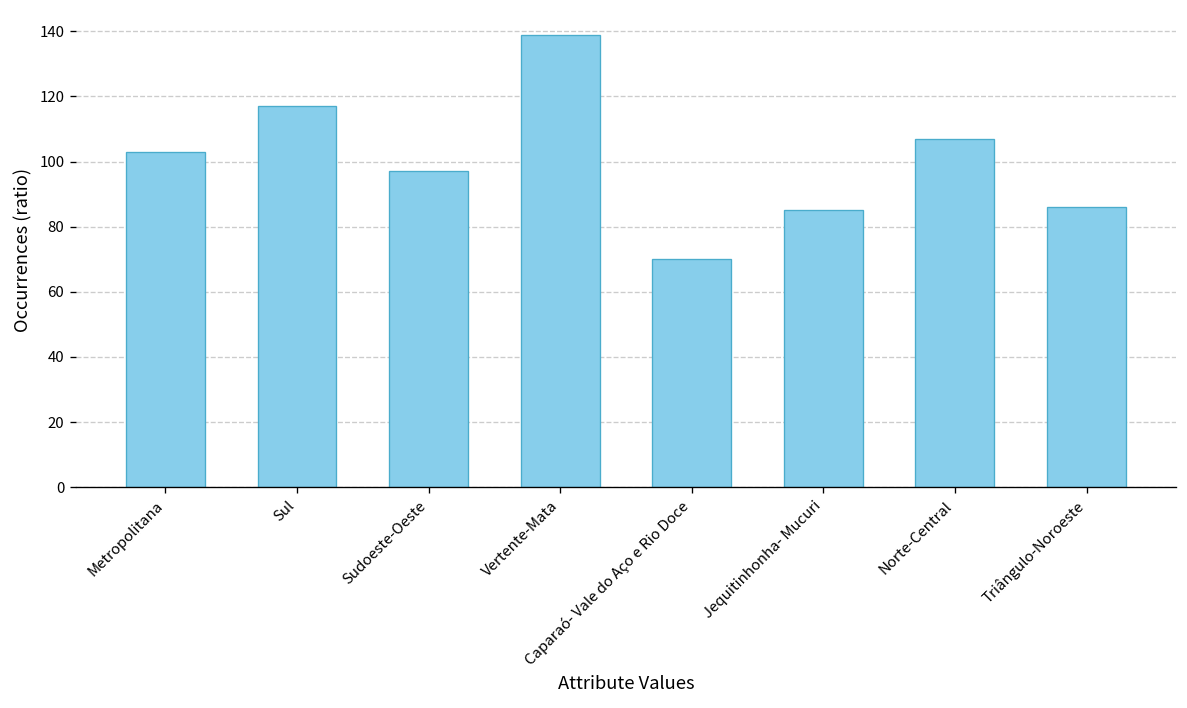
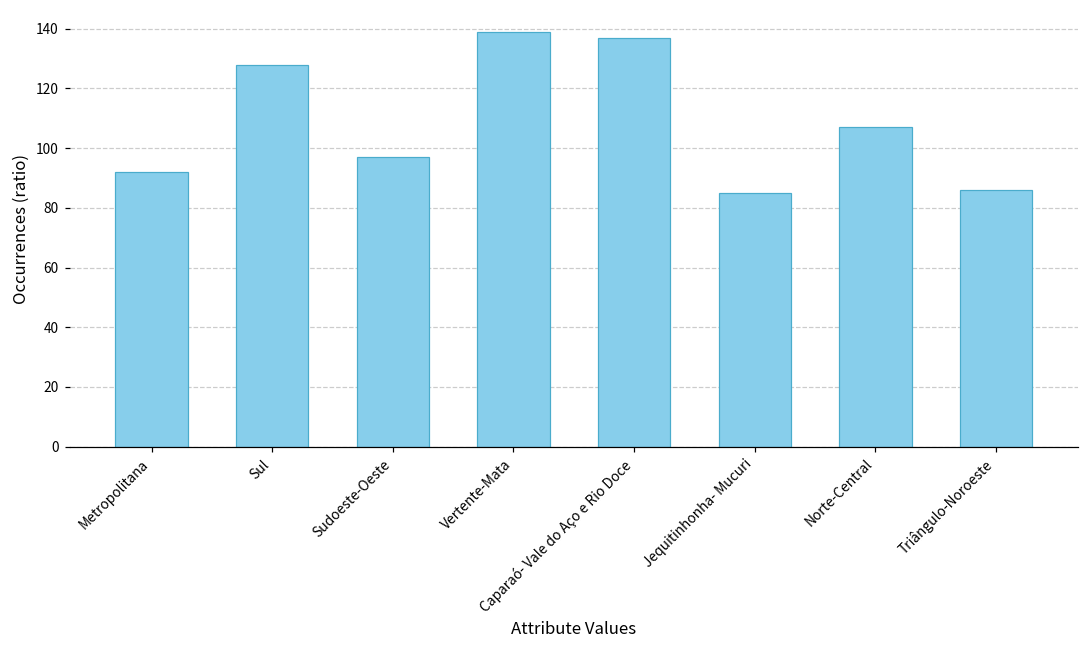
Metropolitana: 103 -> 92
Sul: 117 -> 128
Caparaó- Vale do Aço e Rio Doce: 70 -> 137
